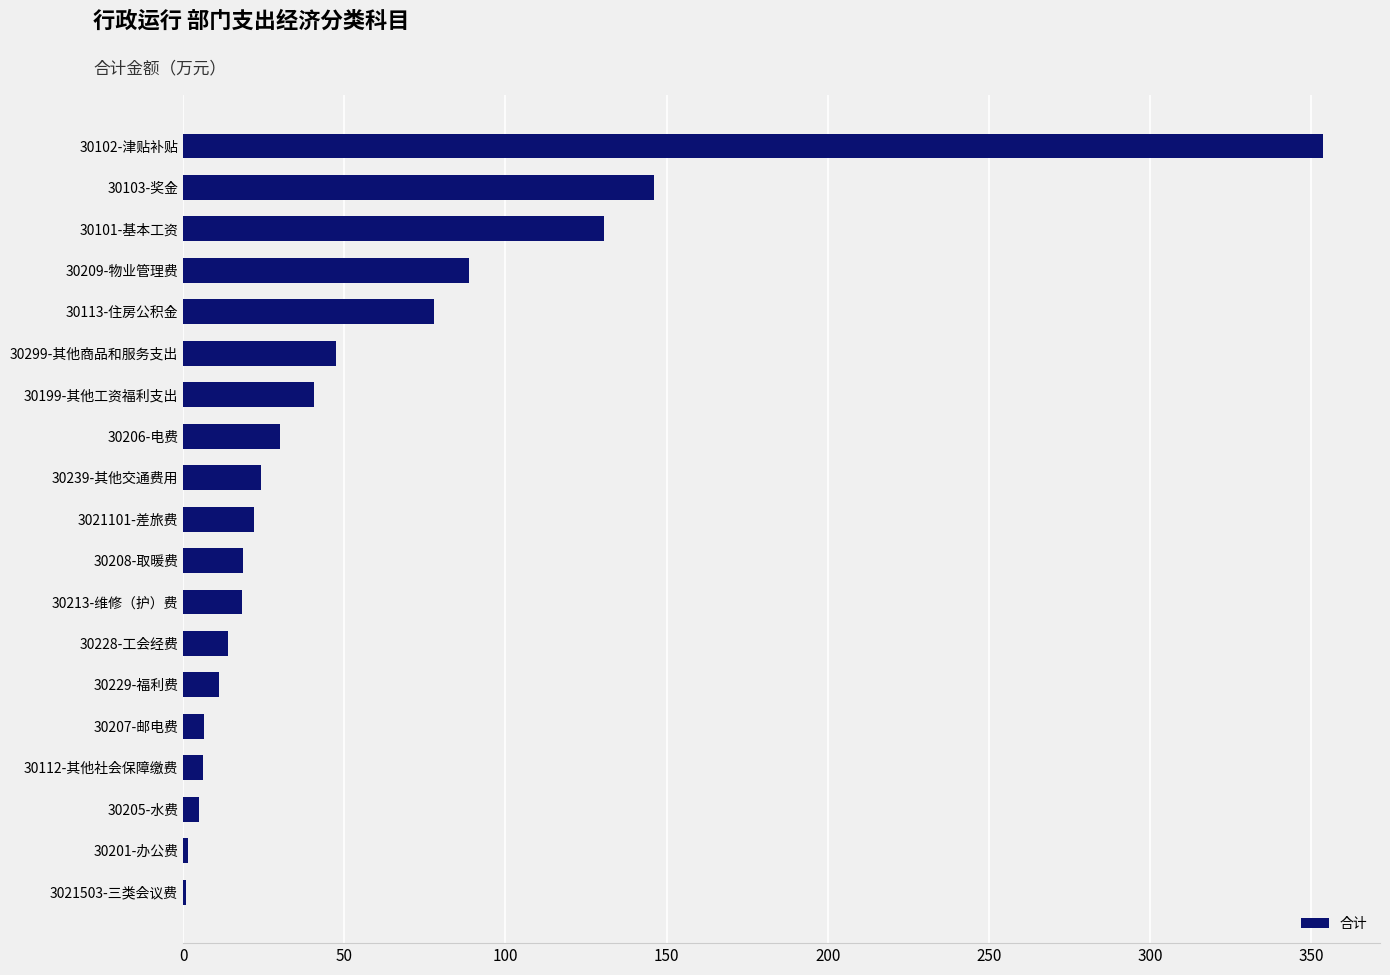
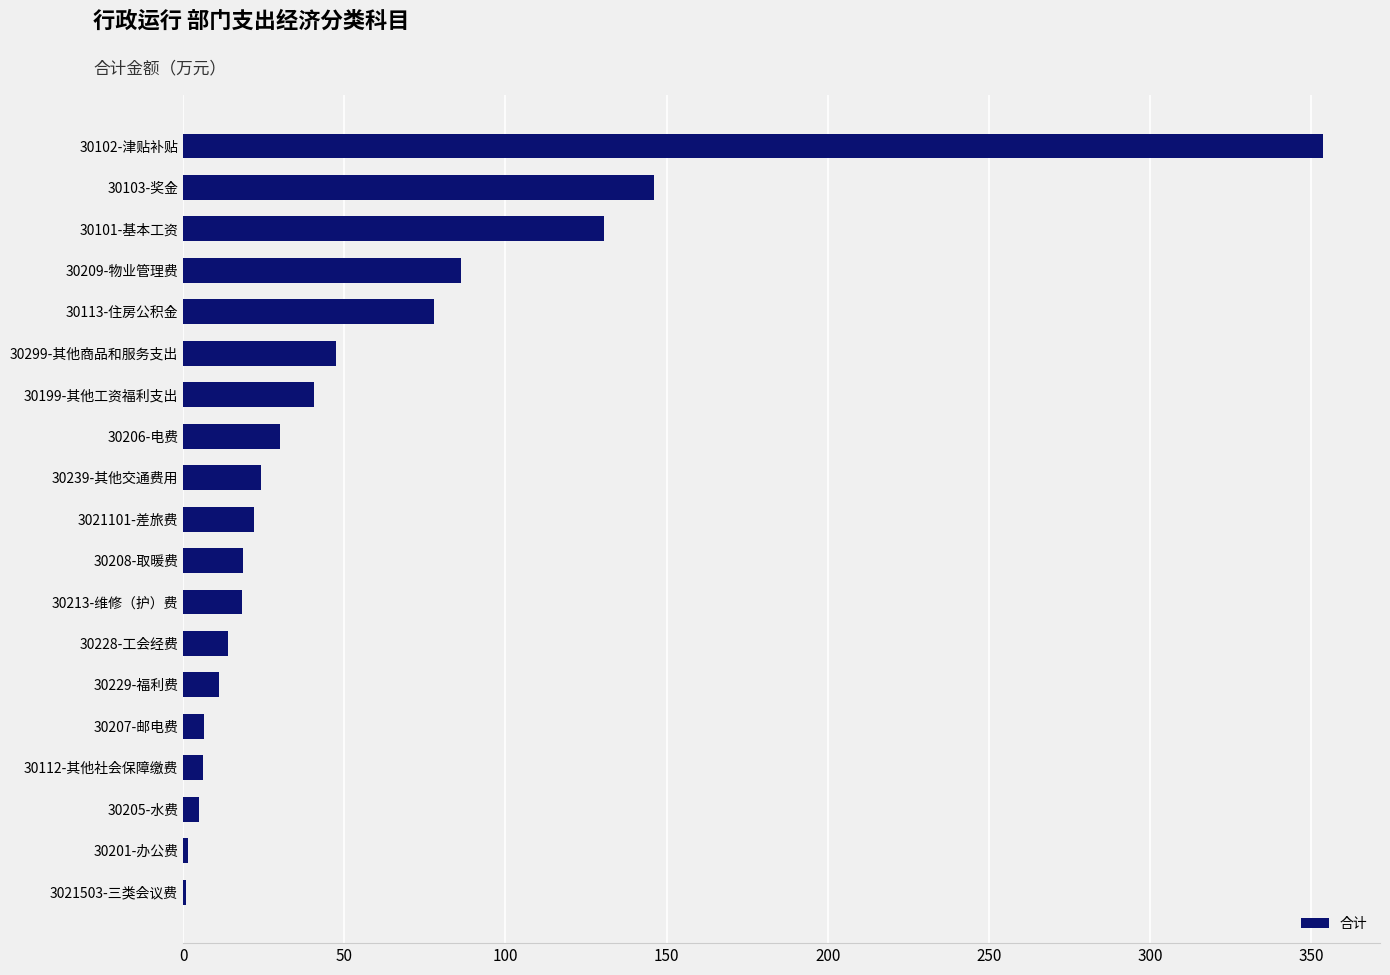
30209-物业管理费: 89 -> 86
